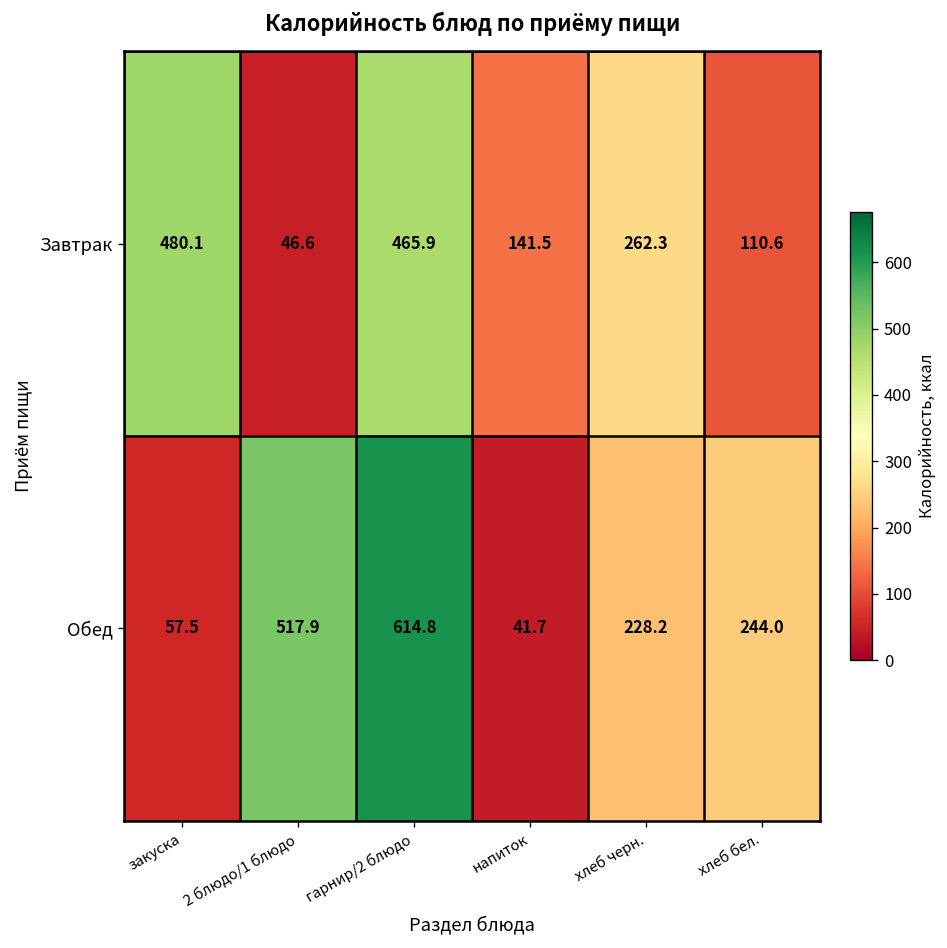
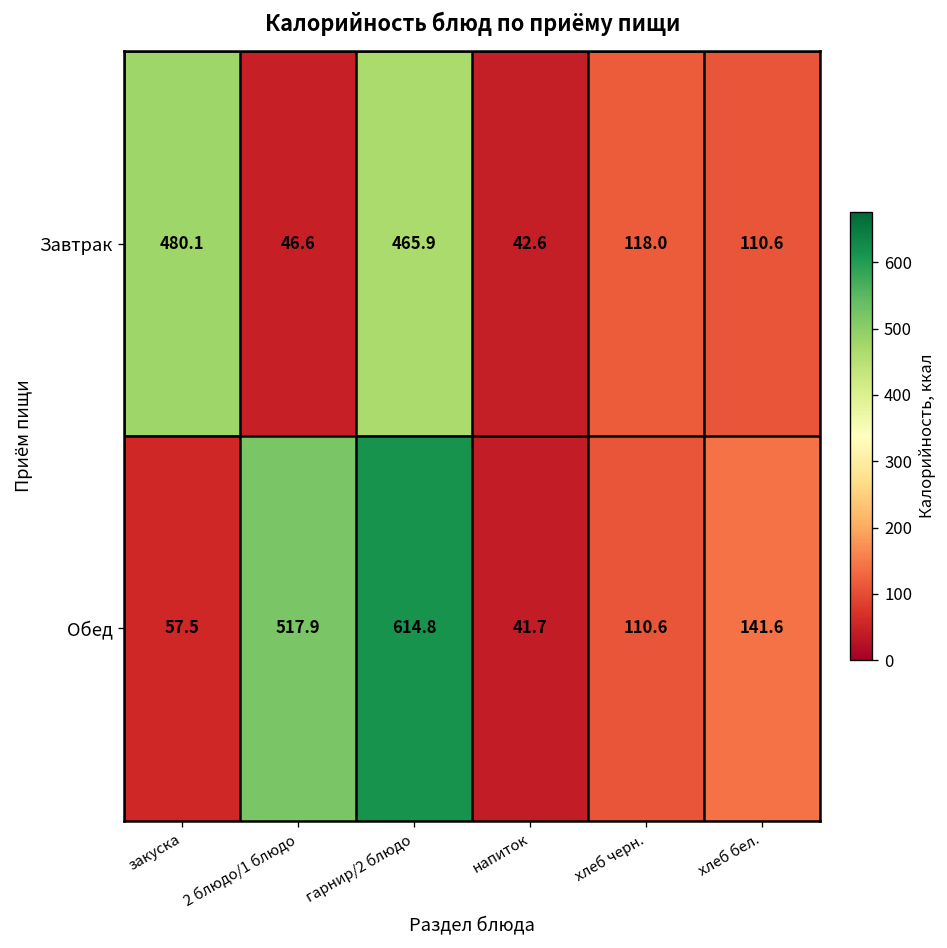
Завтрак, напиток: 141.5 -> 42.6
Завтрак, хлеб черн.: 262.3 -> 118.0
Обед, хлеб черн.: 228.2 -> 110.6
Обед, хлеб бел.: 244.0 -> 141.6
